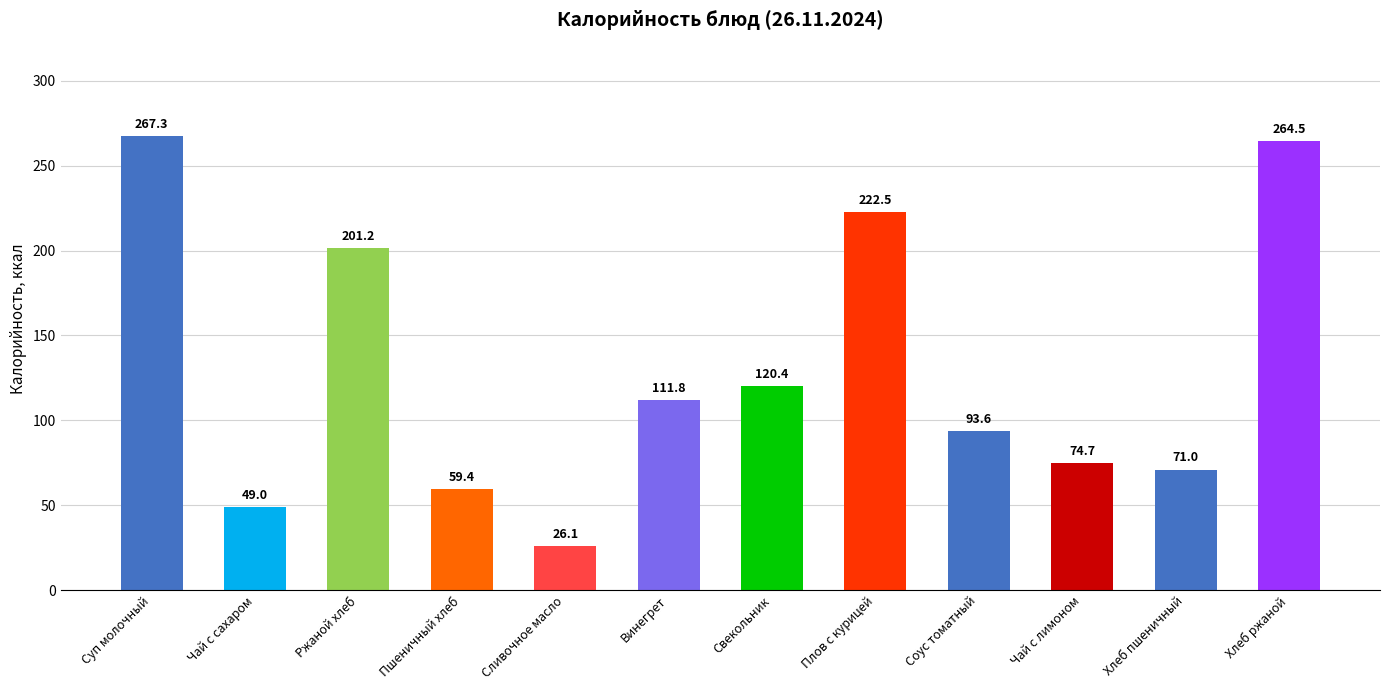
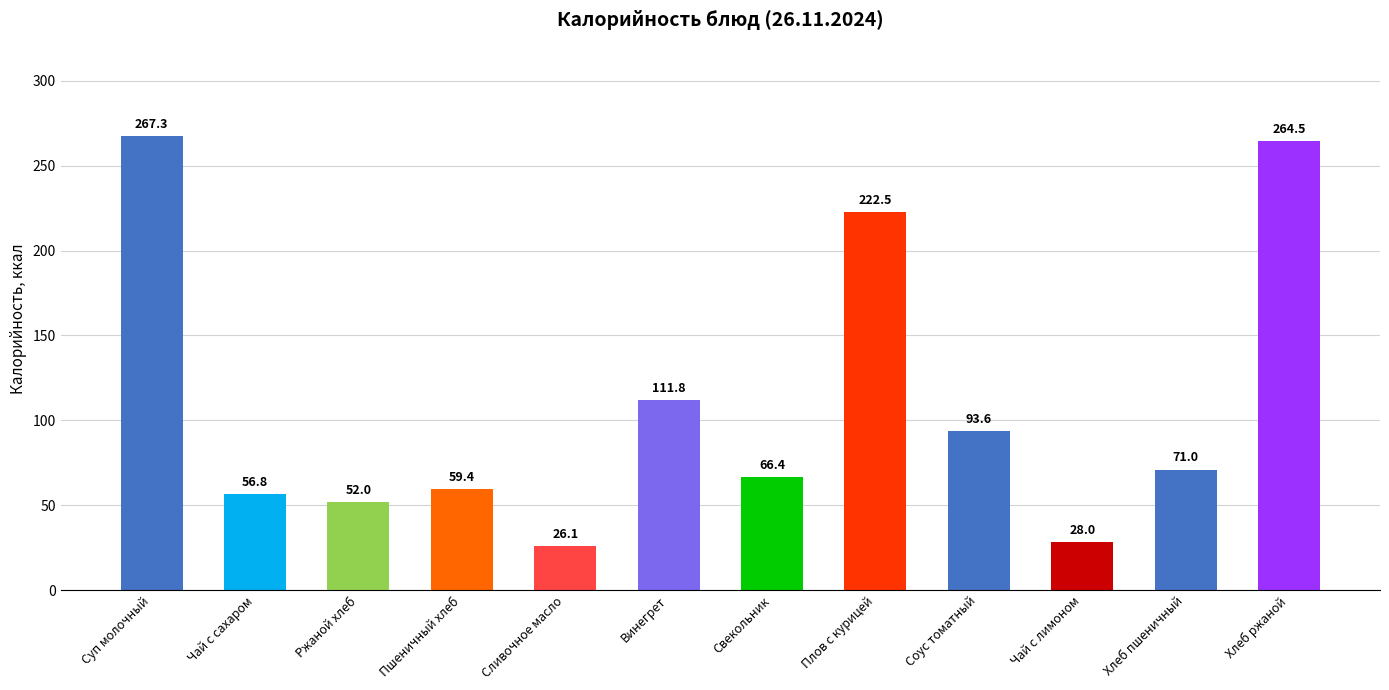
Чай с сахаром: 49.0 -> 56.8
Ржаной хлеб: 201.2 -> 52.0
Свекольник: 120.4 -> 66.4
Чай с лимоном: 74.7 -> 28.0
